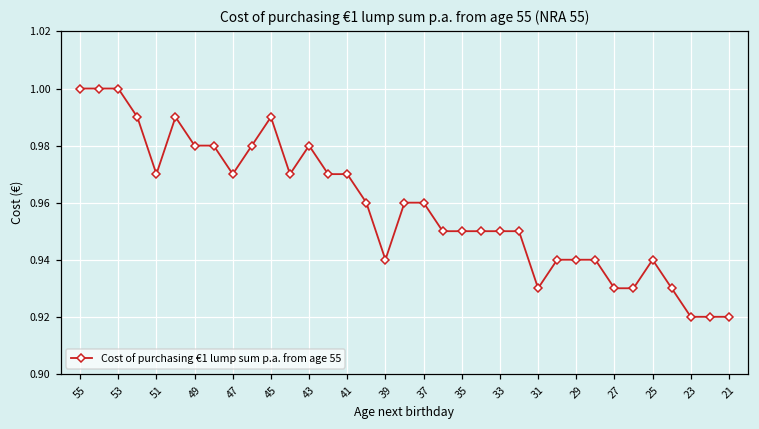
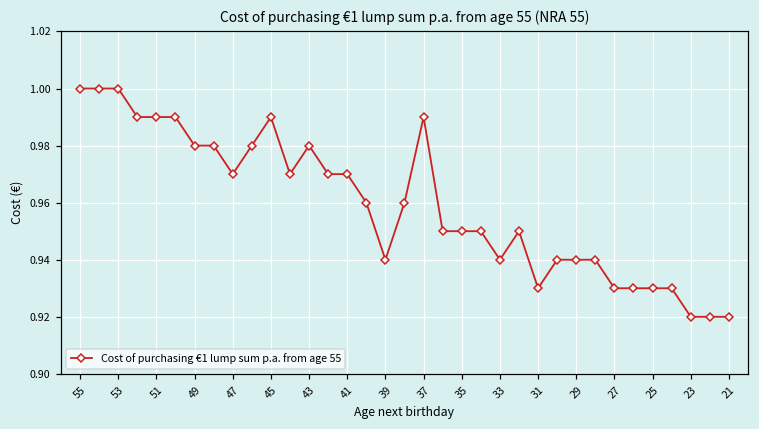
51: 0.97 -> 0.99
37: 0.96 -> 0.99
33: 0.95 -> 0.94
25: 0.94 -> 0.93
